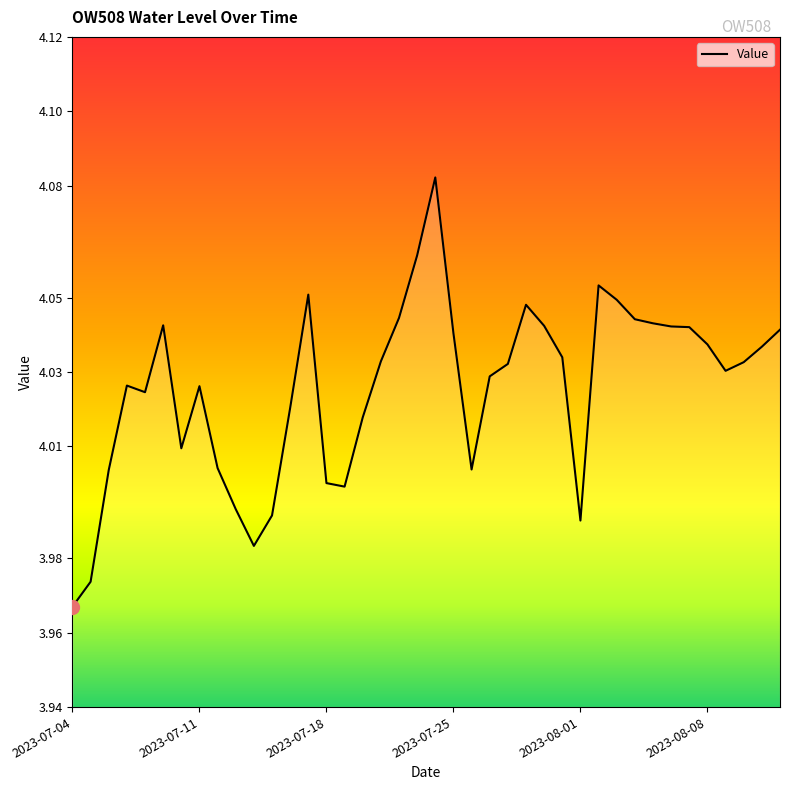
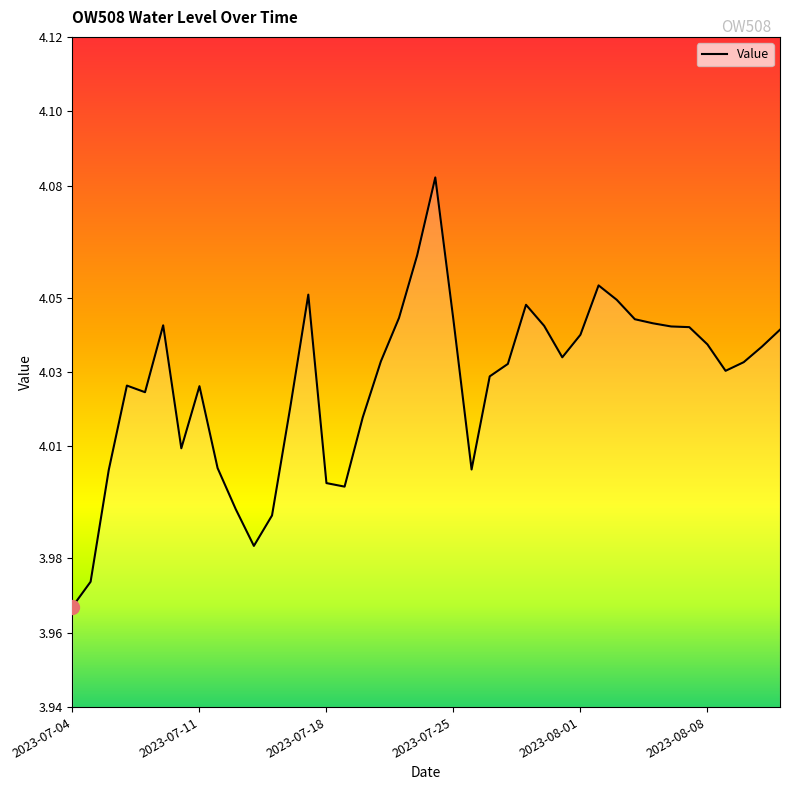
Value, 2023-07-25: 4.040 -> 4.044
Value, 2023-08-01: 3.990 -> 4.040
